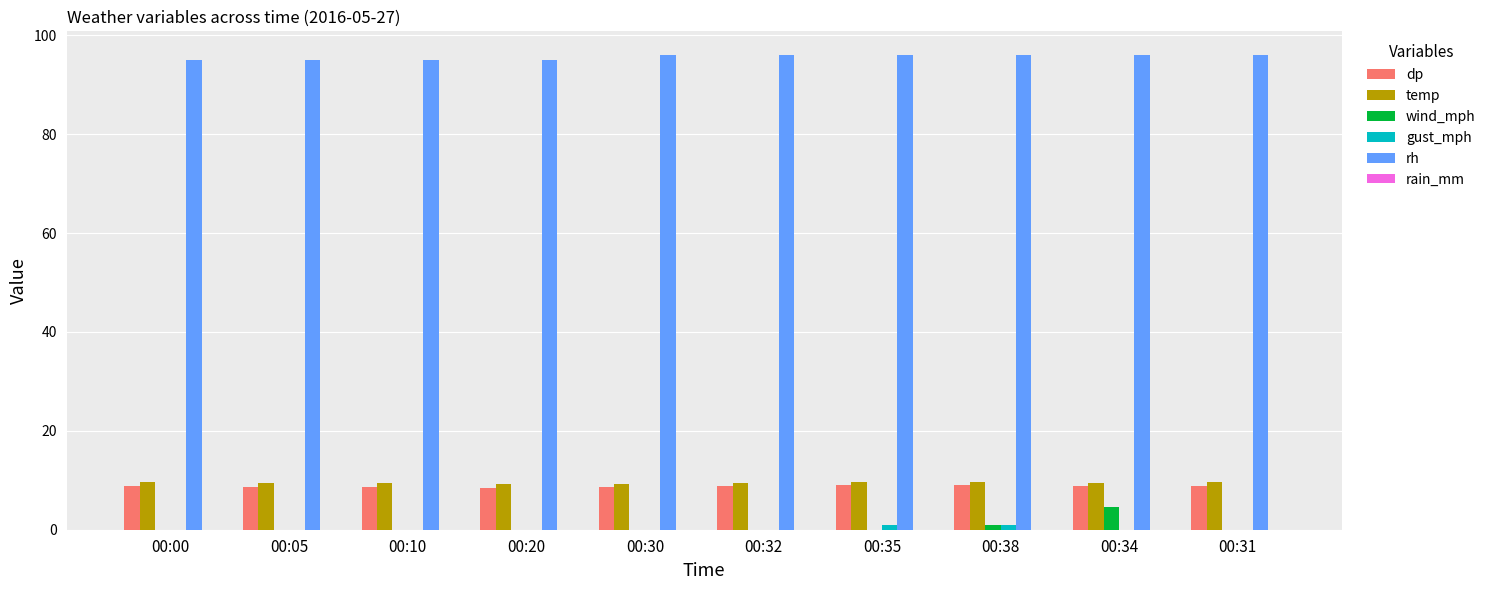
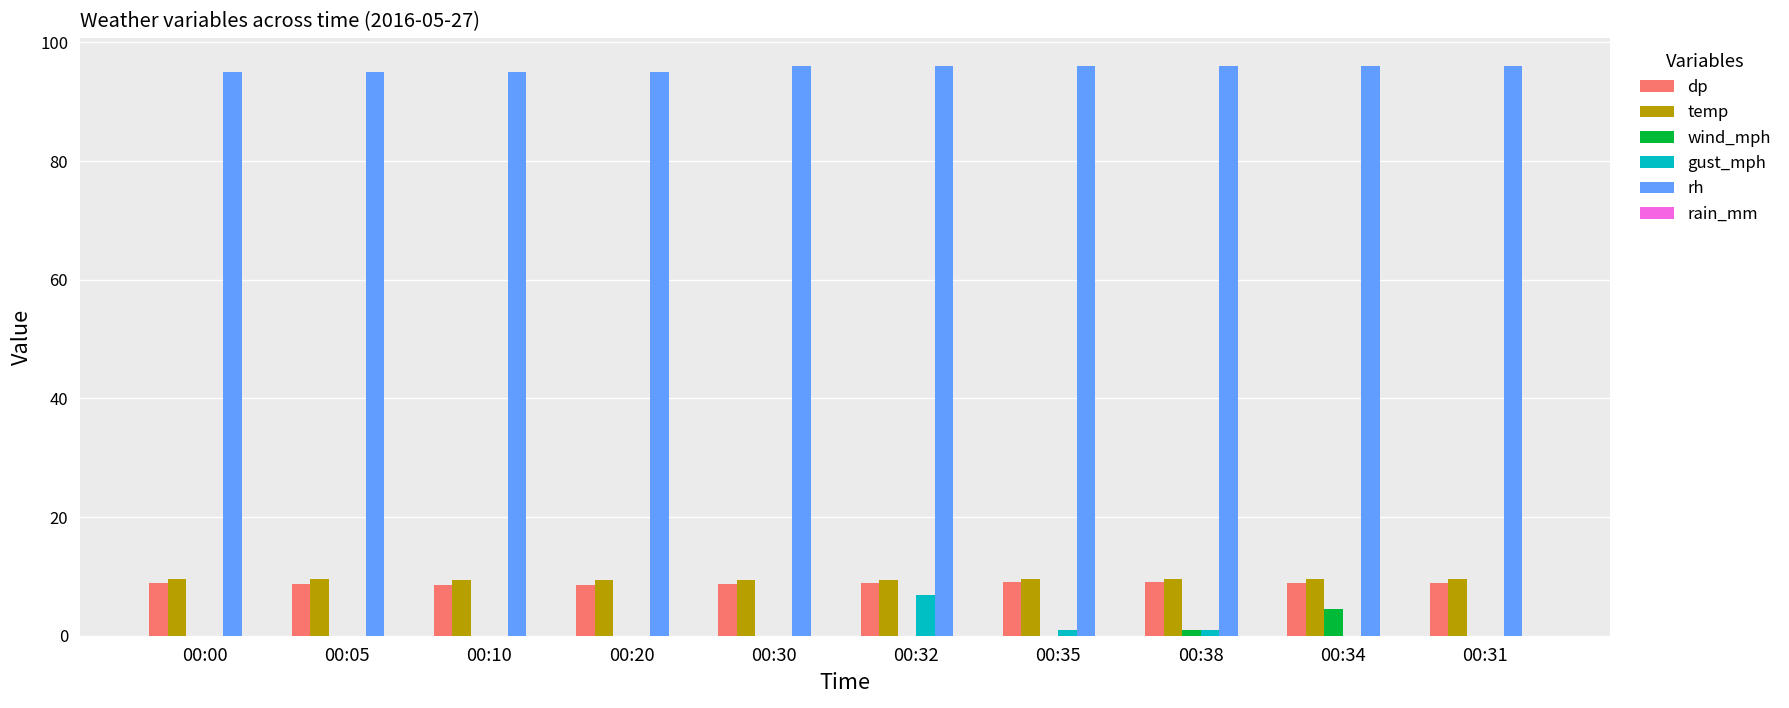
gust_mph, 00:32: 0 -> 7
